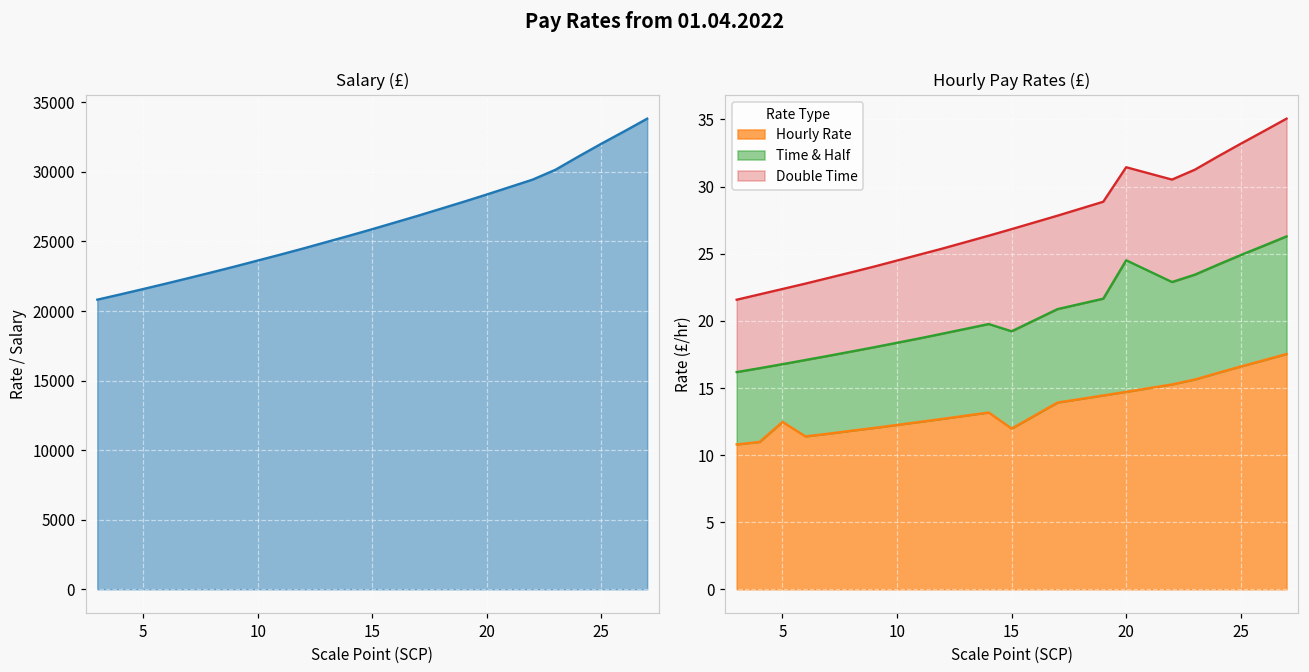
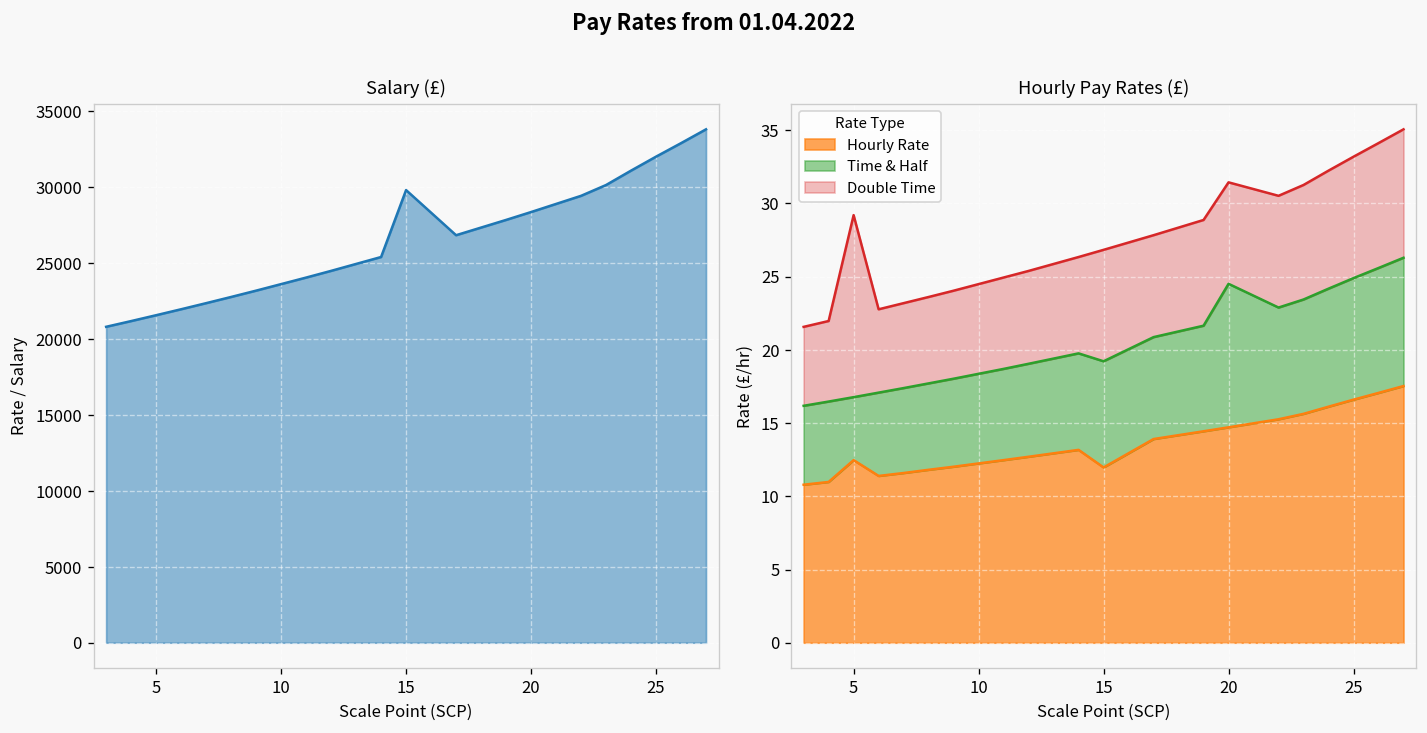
Salary (£), 15: 25900 -> 29800
Hourly Pay Rates (£), Double Time, 5: 22.4 -> 29.2
